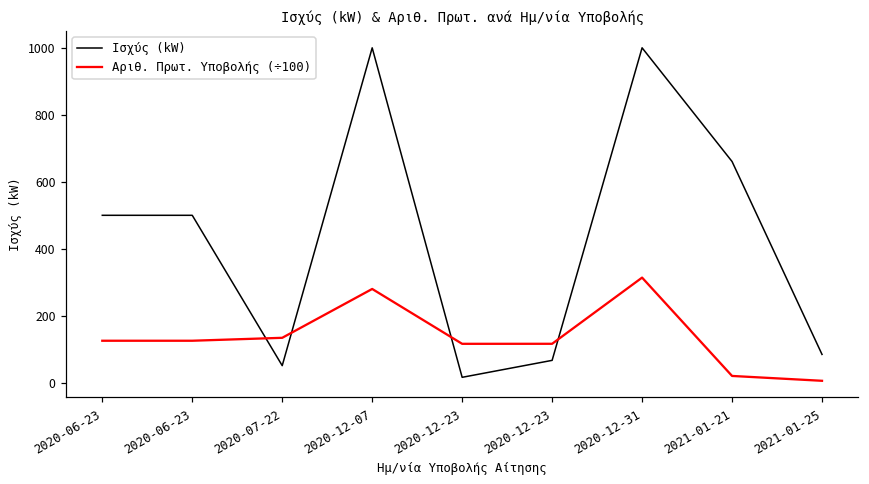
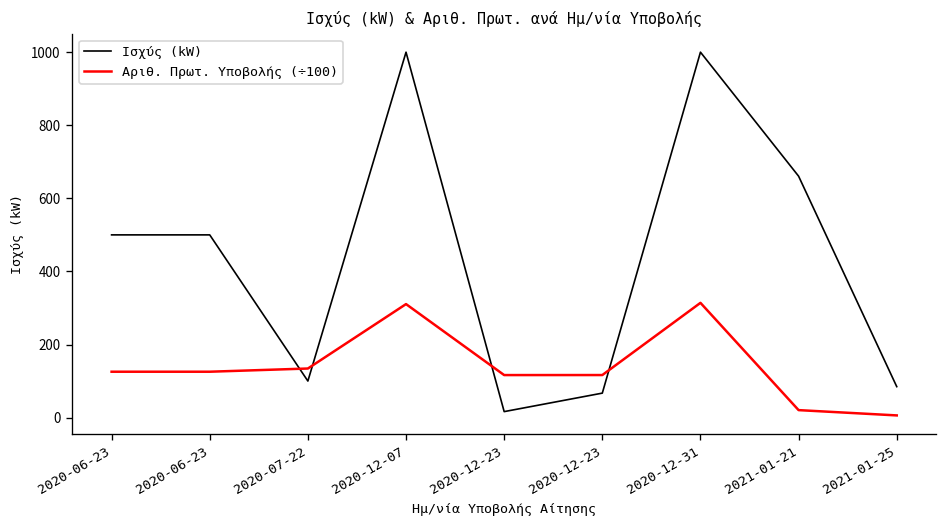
Ισχύς (kW), 2020-07-22: 50 -> 100
Αριθ. Πρωτ. Υποβολής (÷100), 2020-12-07: 280 -> 310
